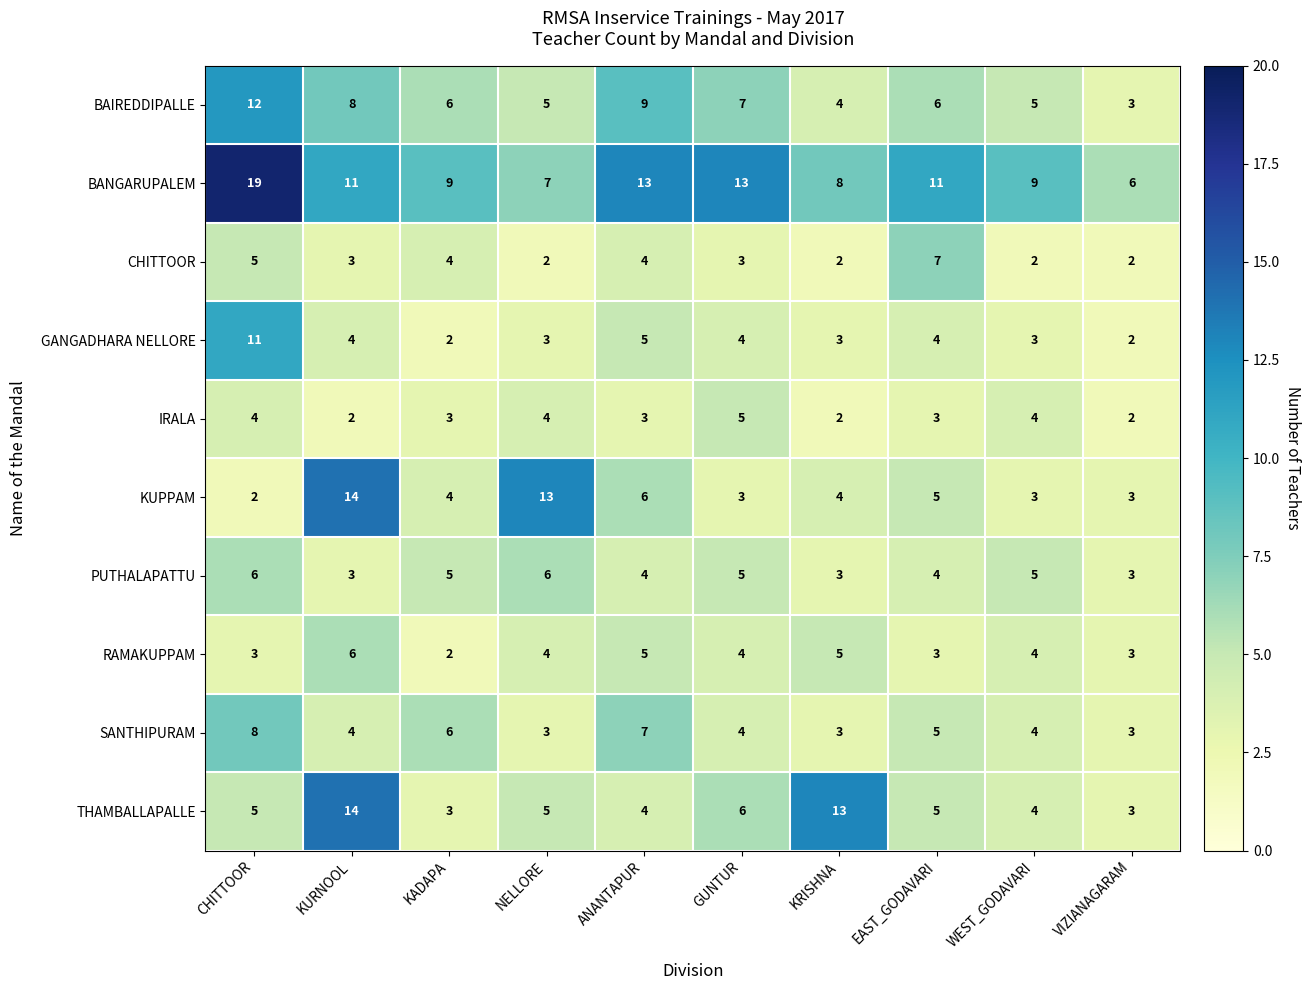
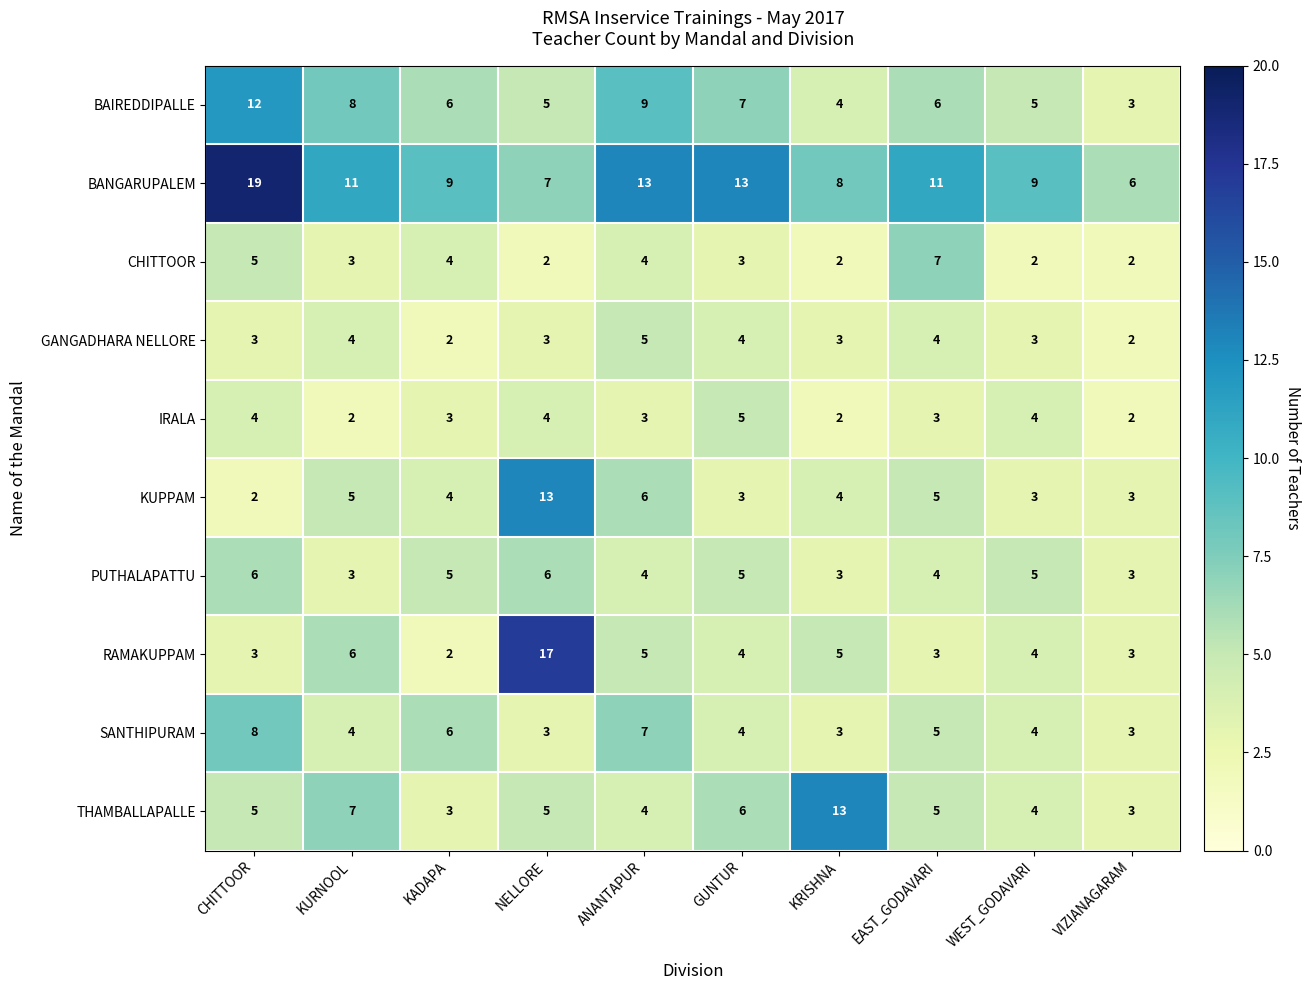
GANGADHARA NELLORE, CHITTOOR: 11 -> 3
KUPPAM, KURNOOL: 14 -> 5
RAMAKUPPAM, NELLORE: 4 -> 17
THAMBALLAPALLE, KURNOOL: 14 -> 7
